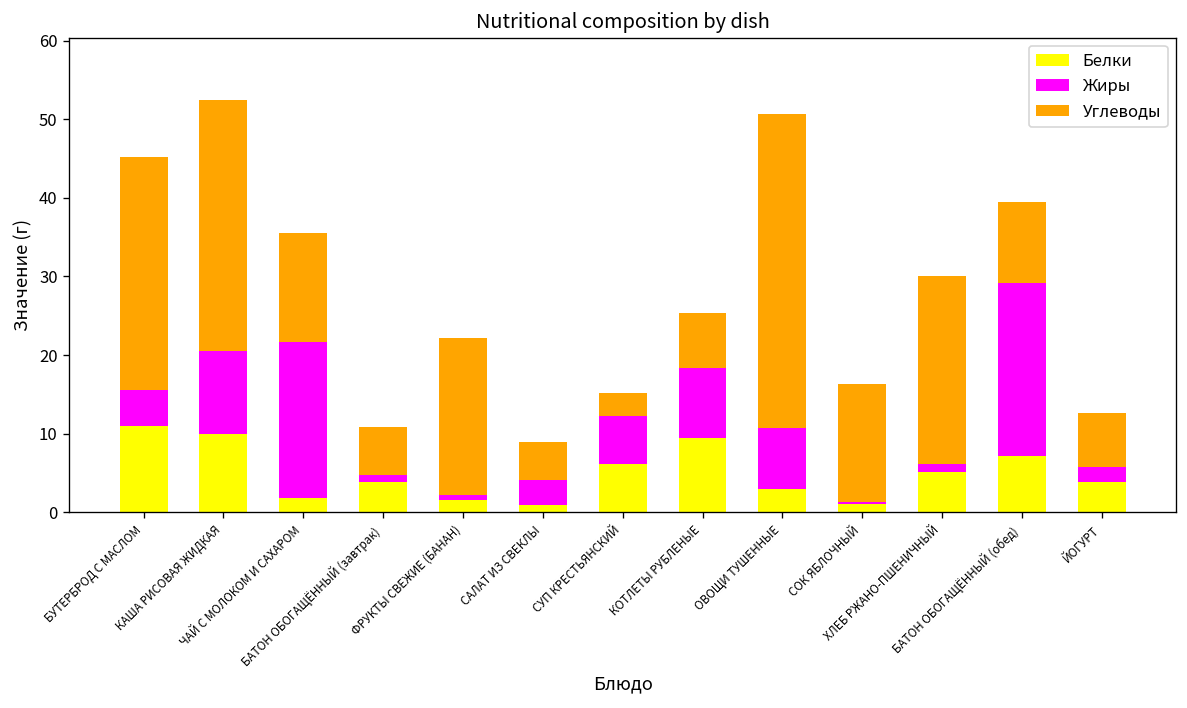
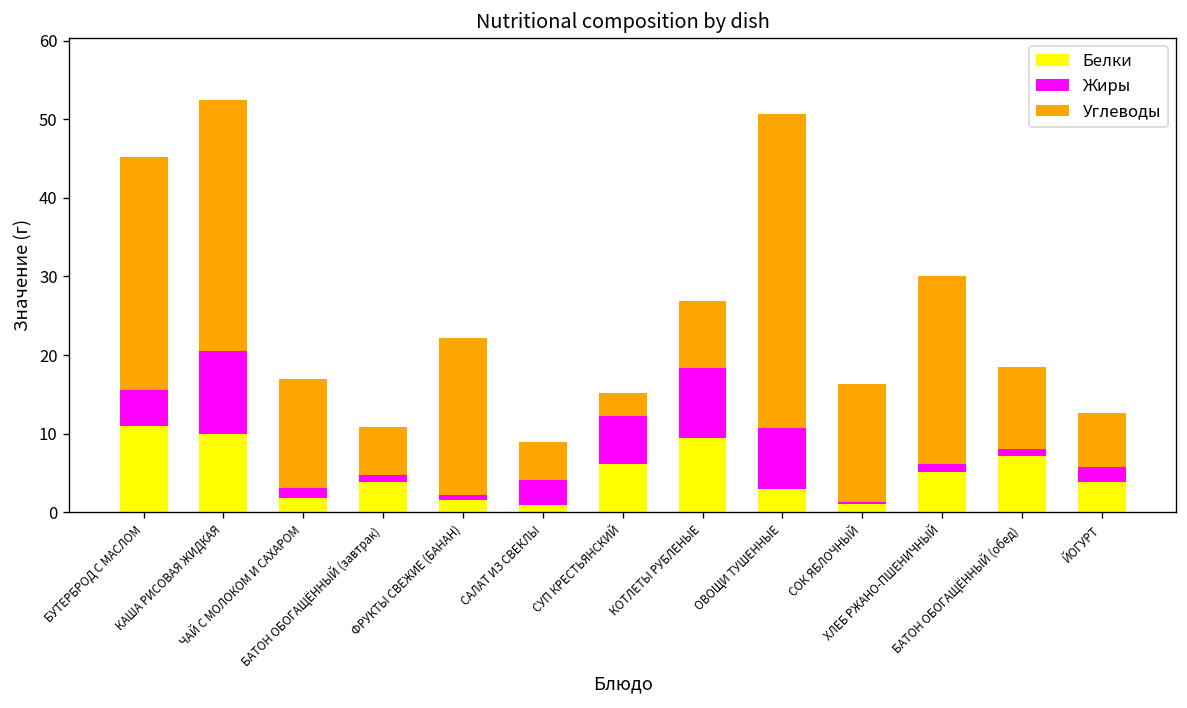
Жиры, ЧАЙ С МОЛОКОМ И САХАРОМ: 20 -> 1
Углеводы, КОТЛЕТЫ РУБЛЕНЫЕ: 7 -> 9
Жиры, БАТОН ОБОГАЩЁННЫЙ (обед): 22 -> 1
